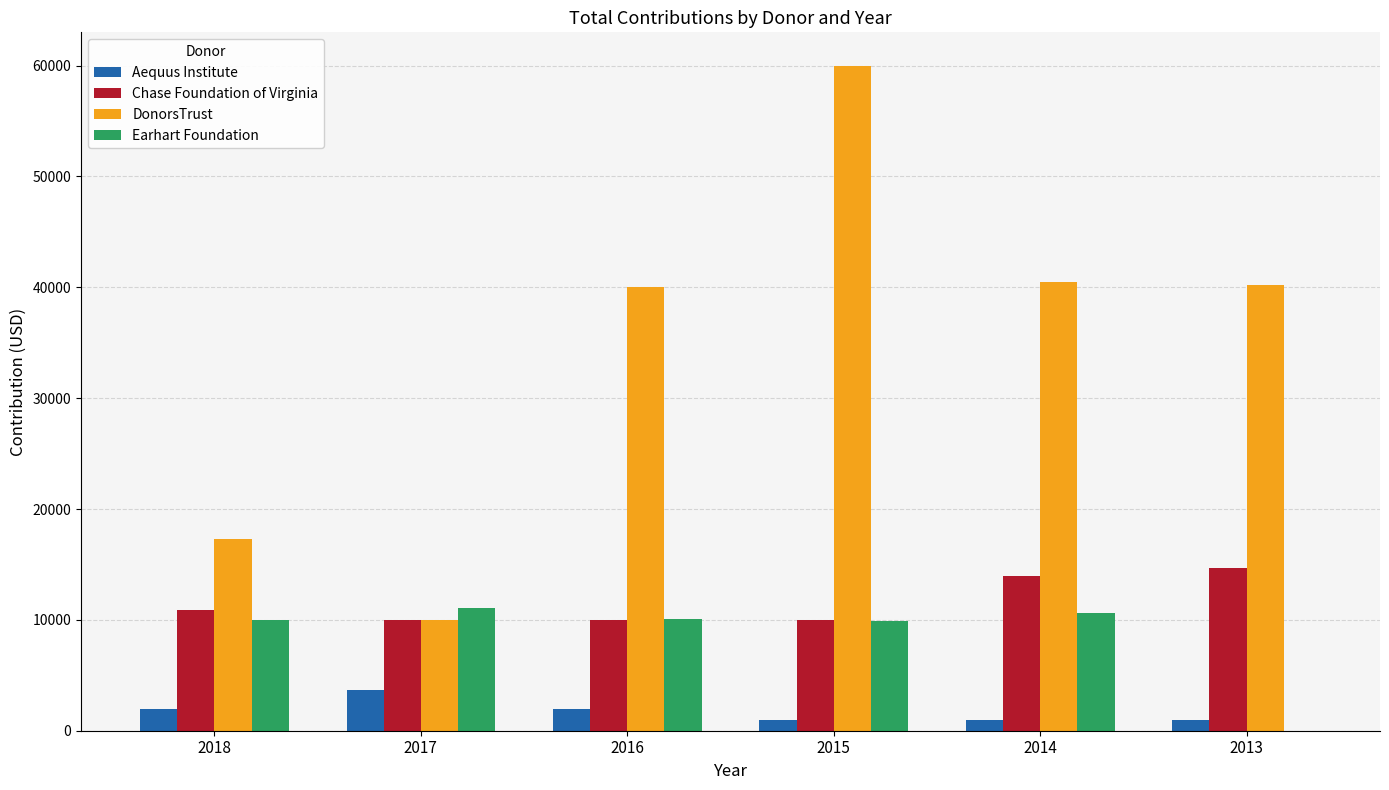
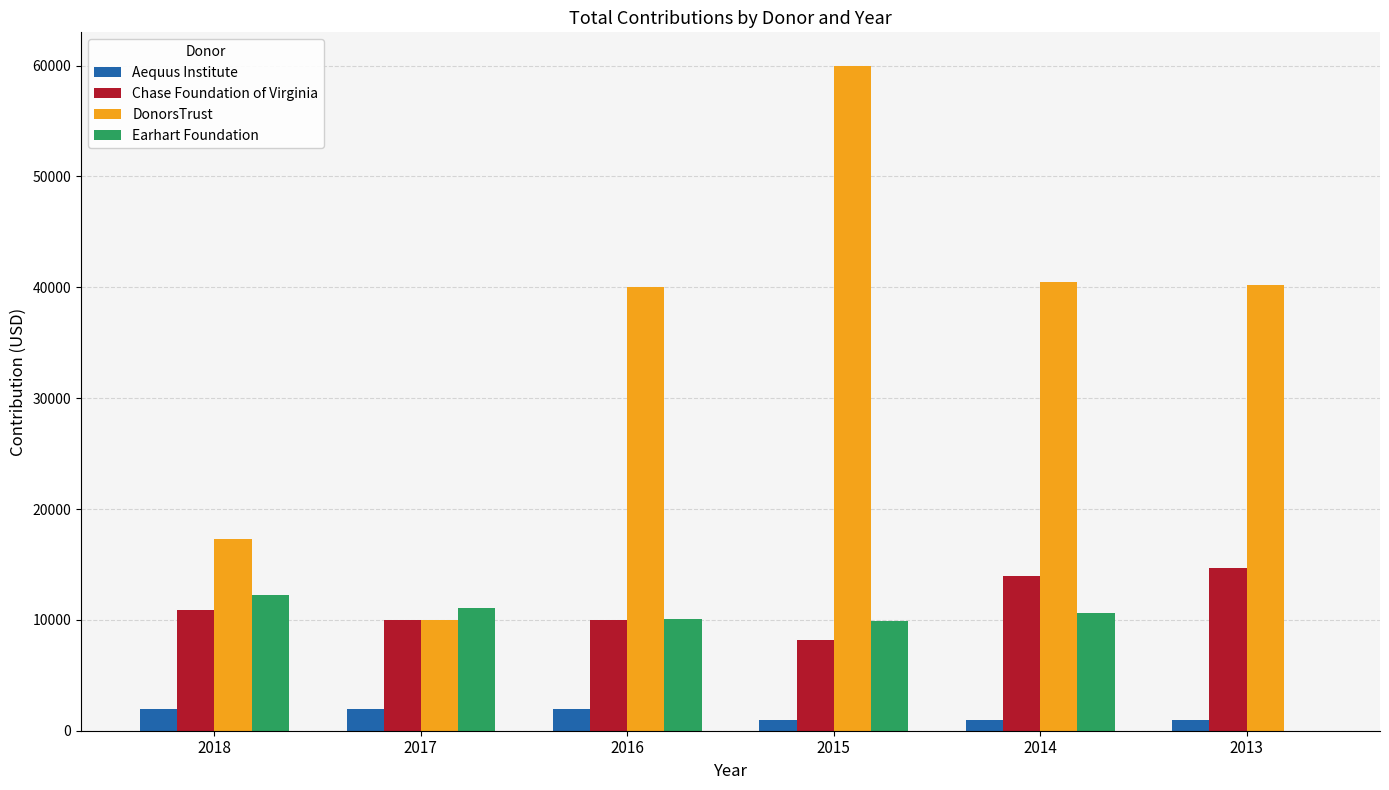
Earhart Foundation, 2018: 10000 -> 12200
Aequus Institute, 2017: 3700 -> 2000
Chase Foundation of Virginia, 2015: 10000 -> 8200
